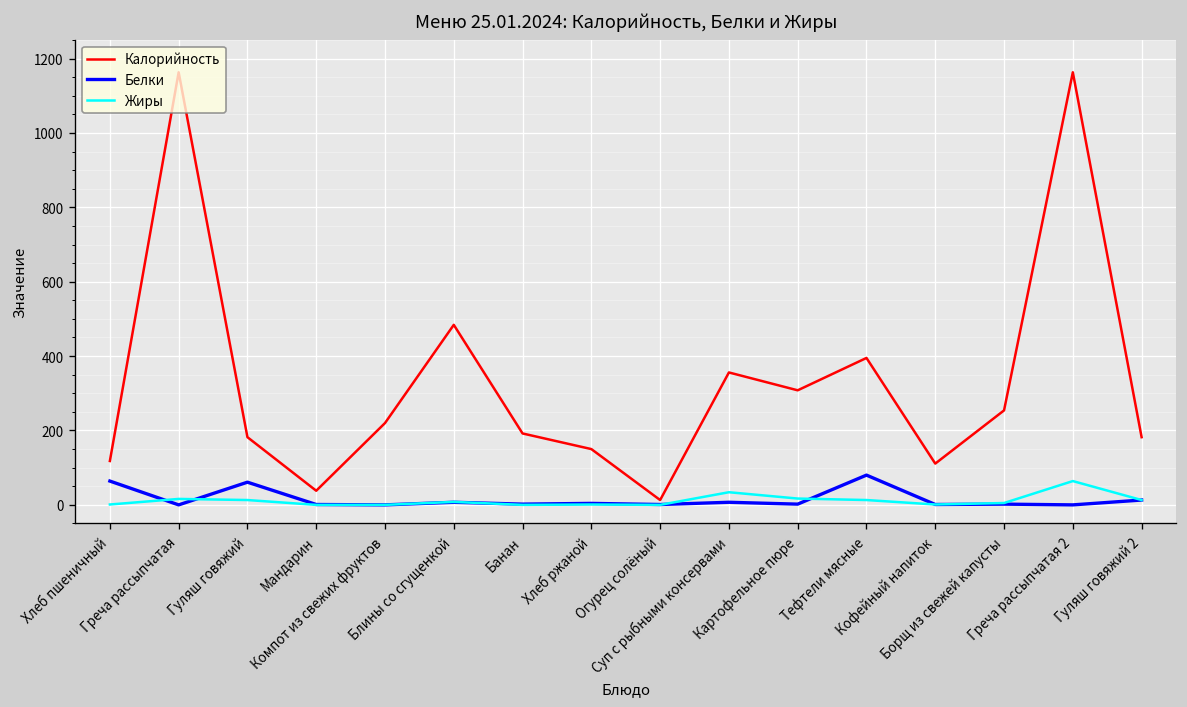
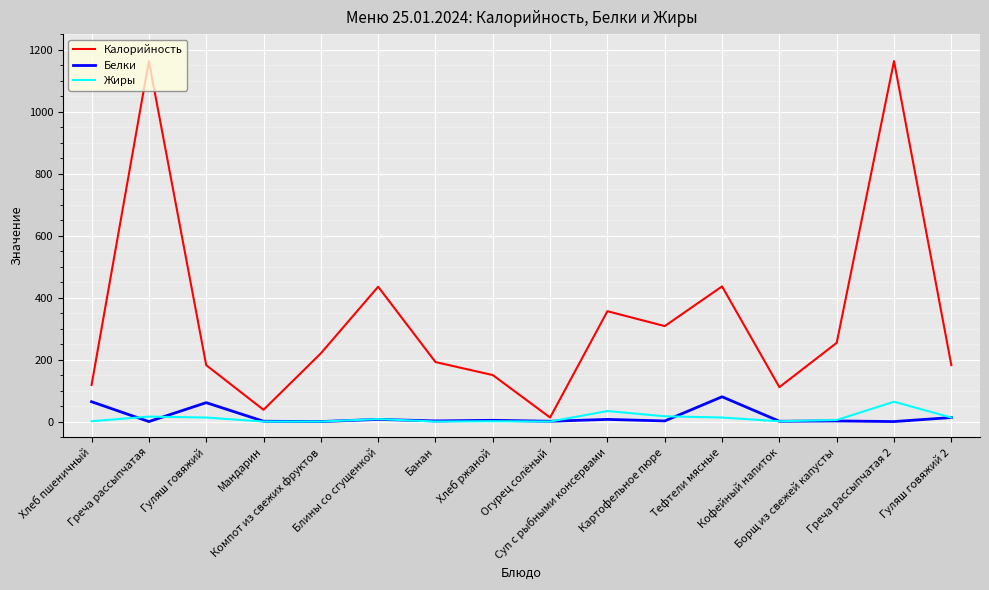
Калорийность, Блины со сгущенкой: 480 -> 440
Калорийность, Тефтели мясные: 400 -> 440
